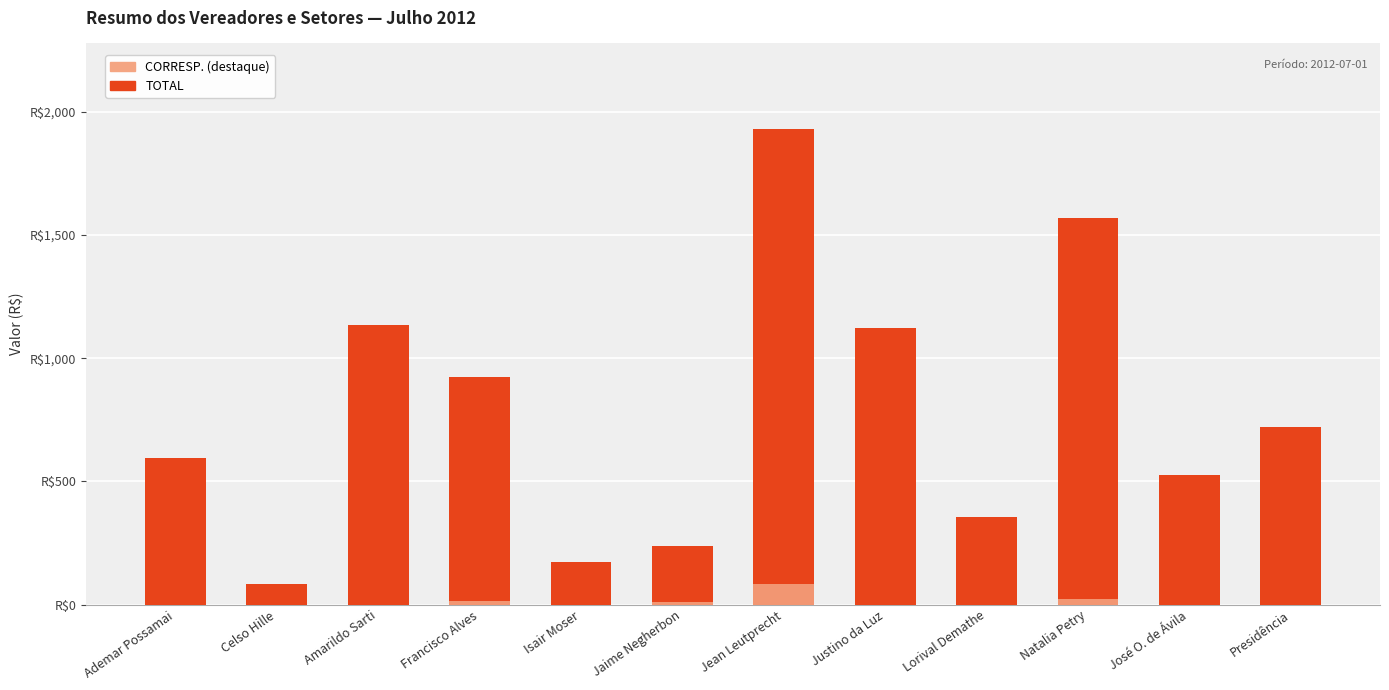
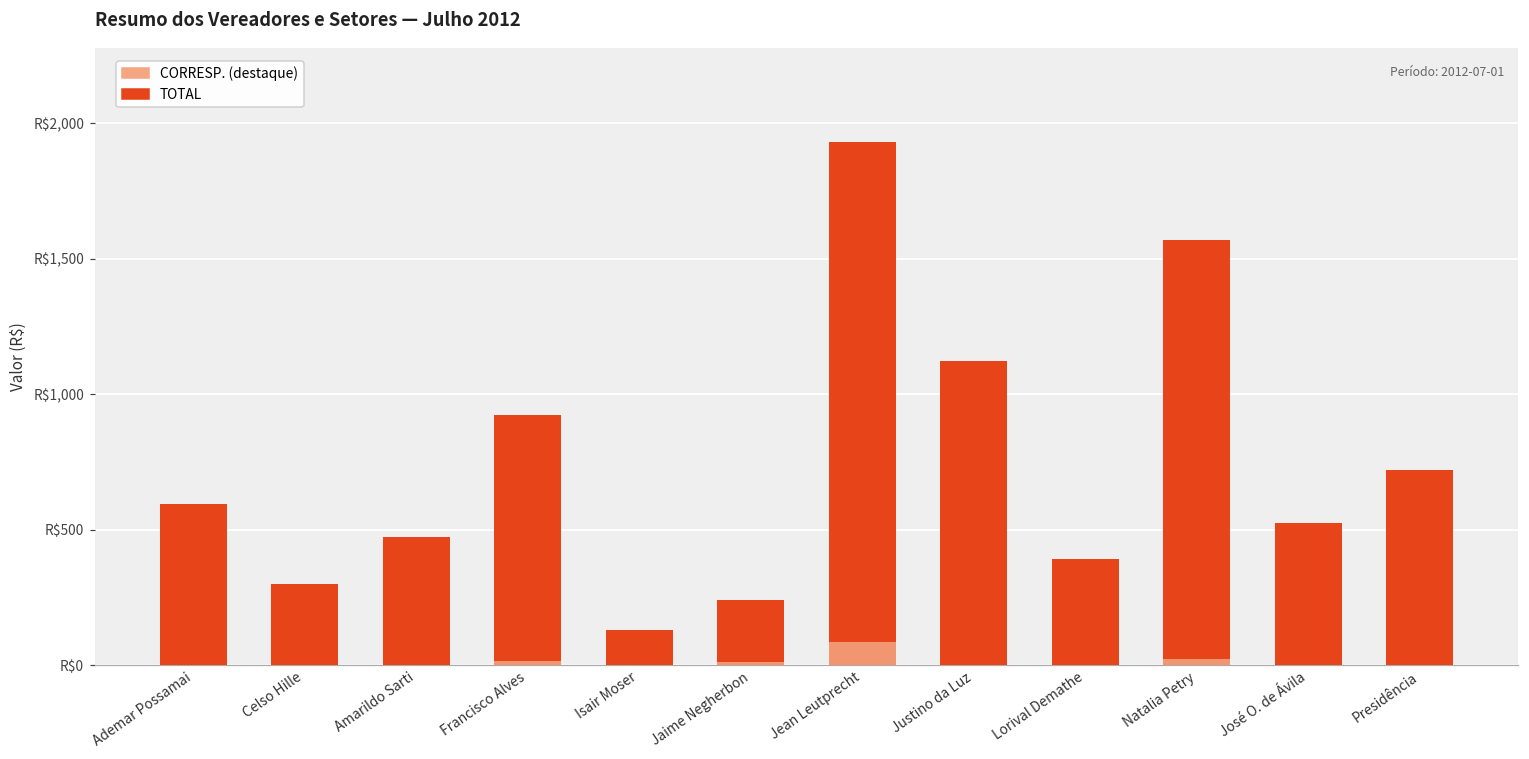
TOTAL, Celso Hille: R$80 -> R$300
TOTAL, Amarildo Sarti: R$1,130 -> R$470
TOTAL, Isair Moser: R$170 -> R$130
TOTAL, Lorival Demathe: R$350 -> R$390
